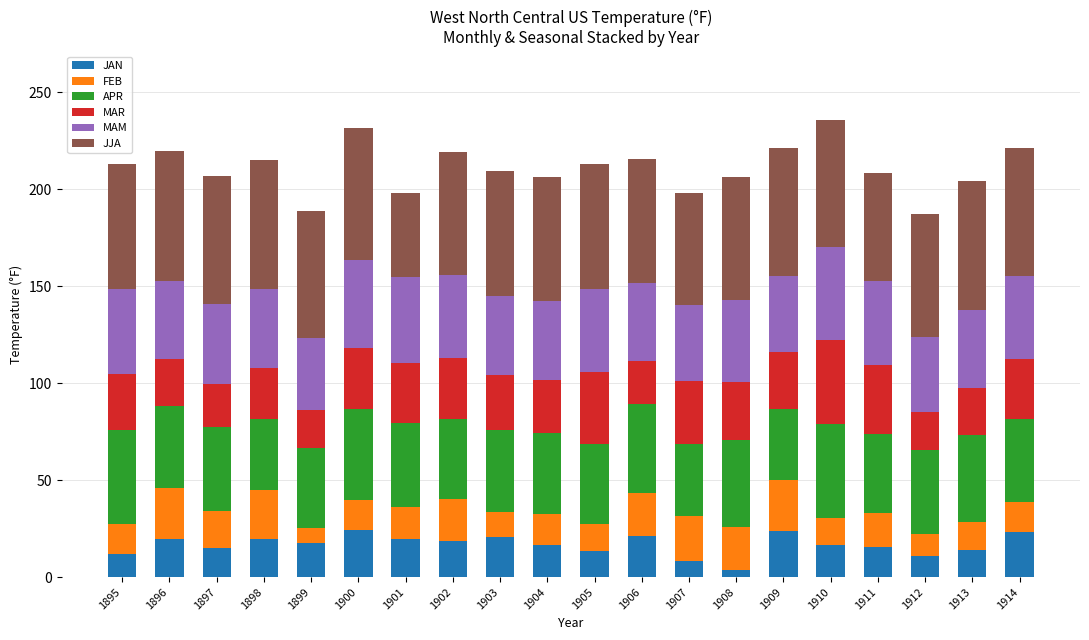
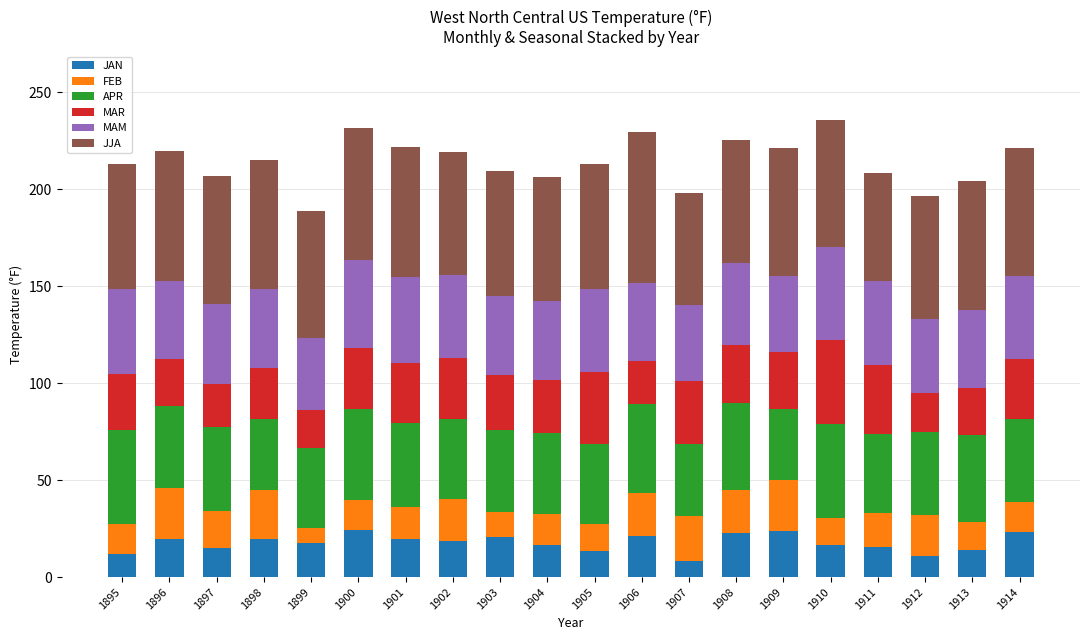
JJA, 1901: 44 -> 67
JJA, 1906: 64 -> 78
JAN, 1908: 4 -> 23
FEB, 1912: 12 -> 21
